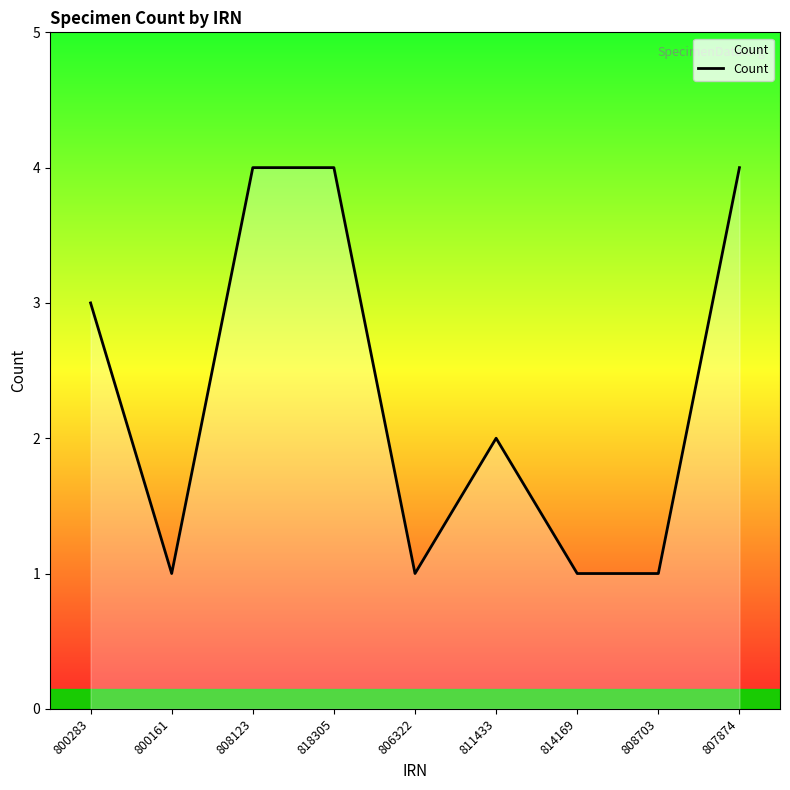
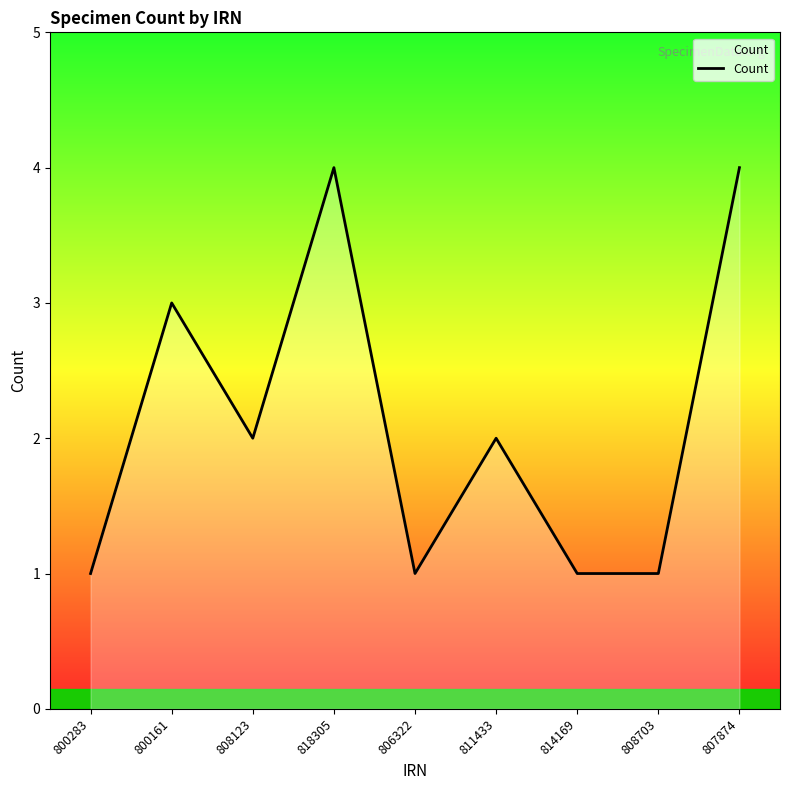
Count, 800283: 3 -> 1
Count, 800161: 1 -> 3
Count, 808123: 4 -> 2
